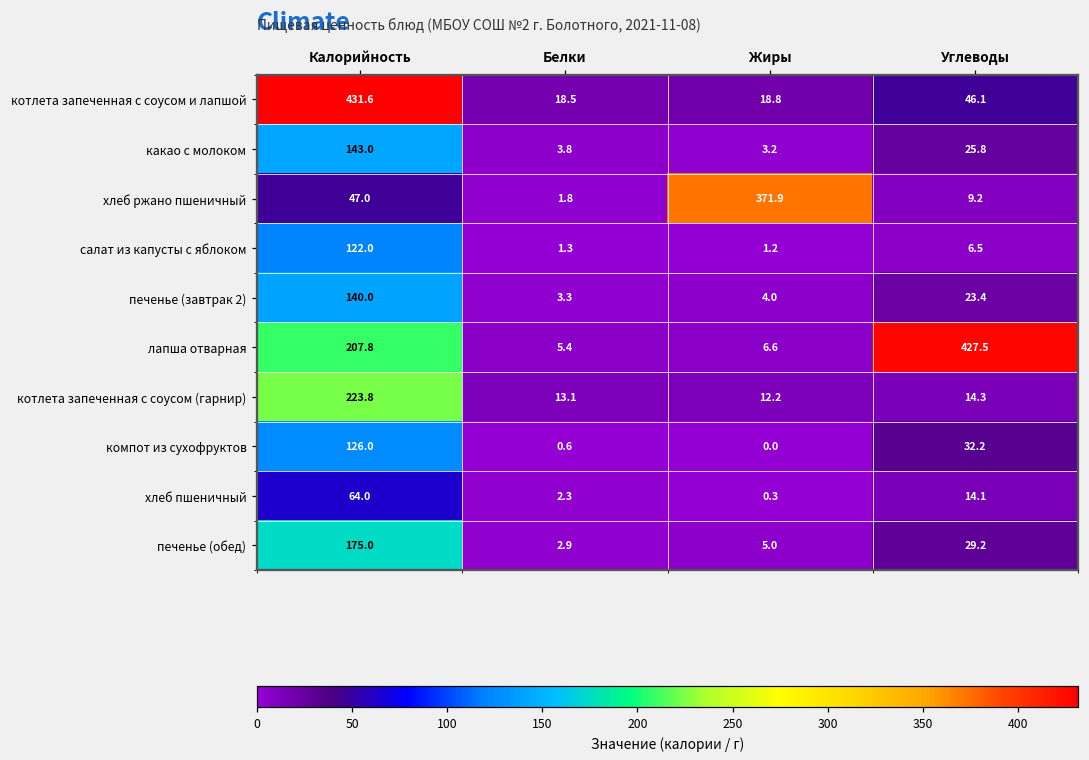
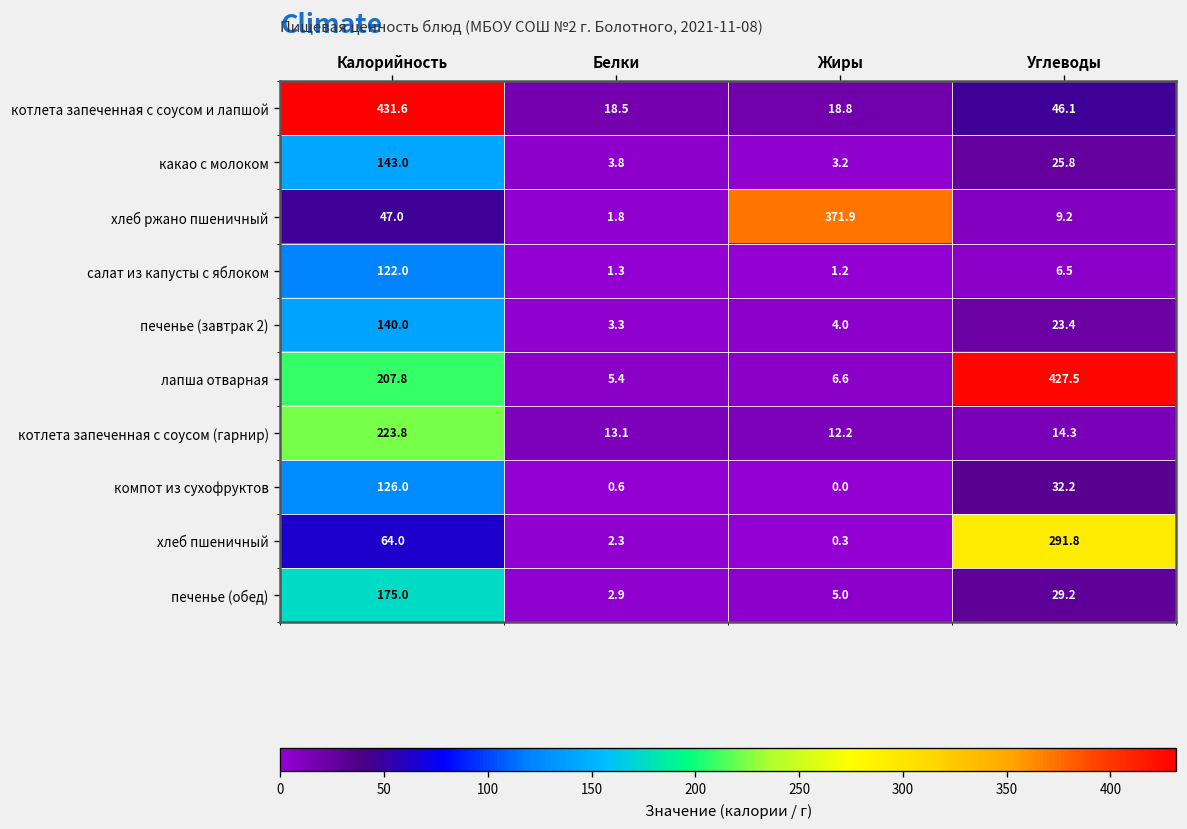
хлеб пшеничный, Углеводы: 14.1 -> 291.8
